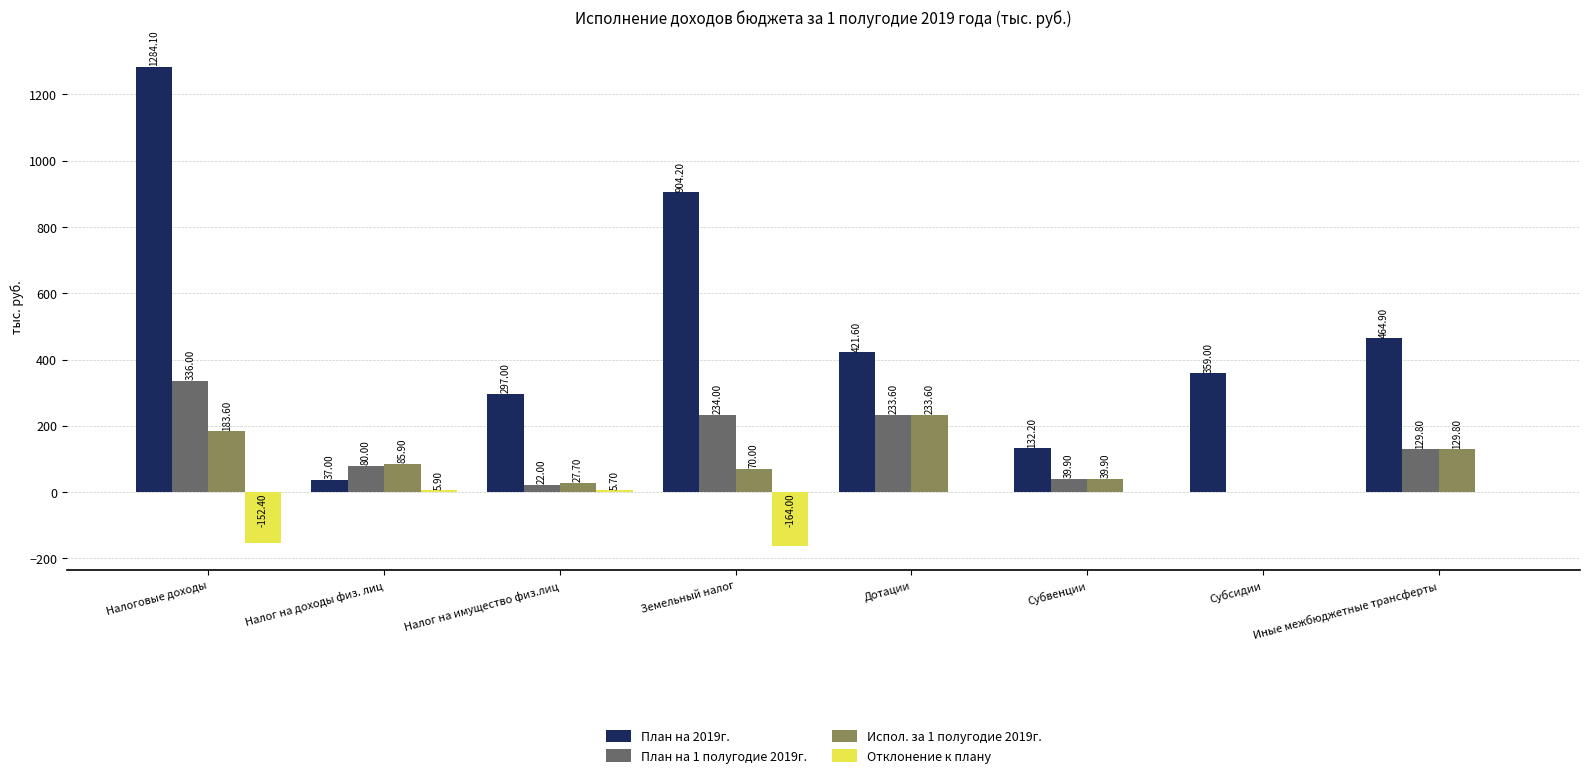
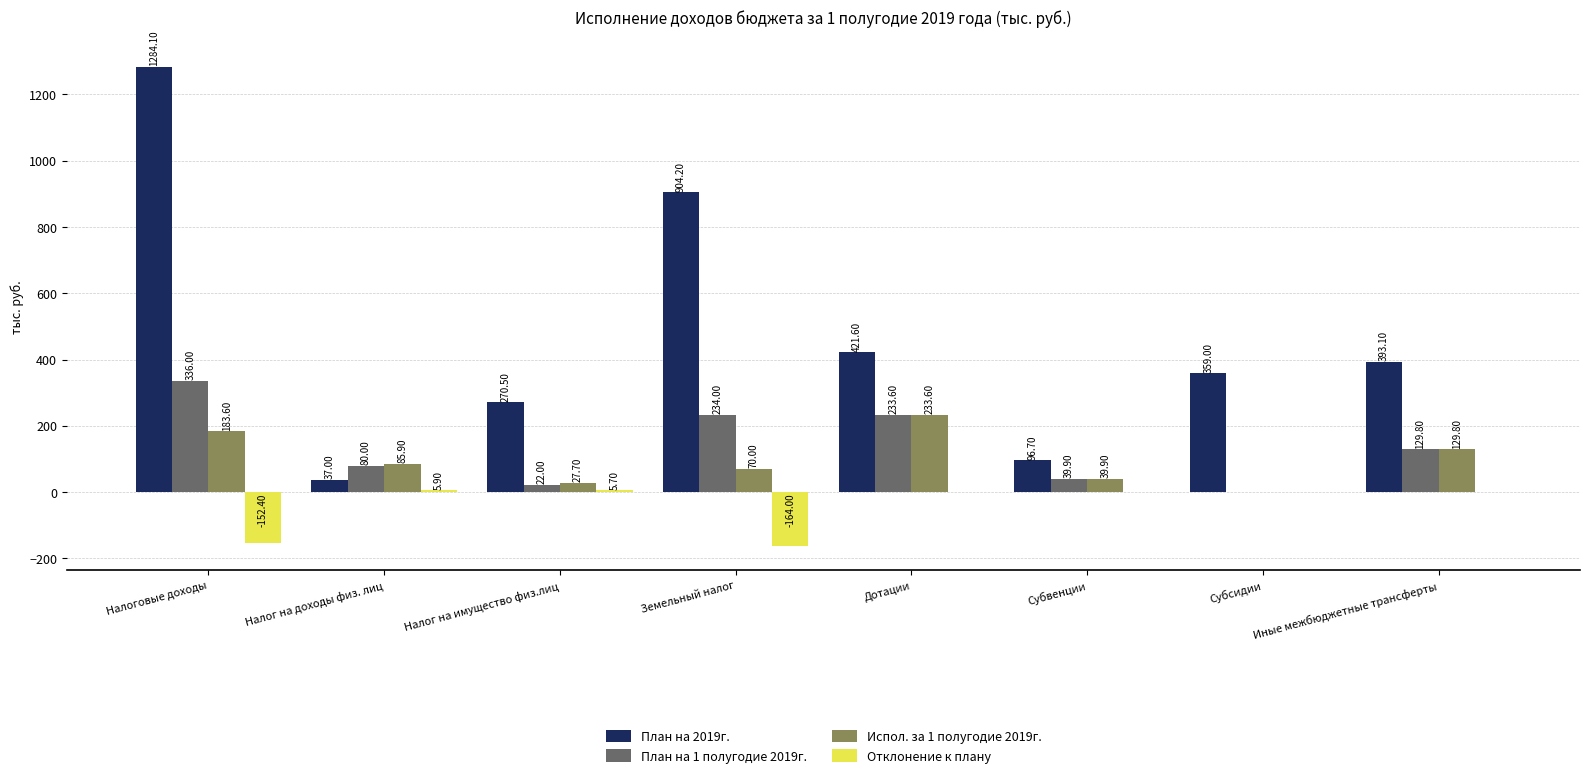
План на 2019г., Налог на имущество физ.лиц: 297.00 -> 270.50
План на 2019г., Субвенции: 132.20 -> 96.70
План на 2019г., Иные межбюджетные трансферты: 464.90 -> 393.10
